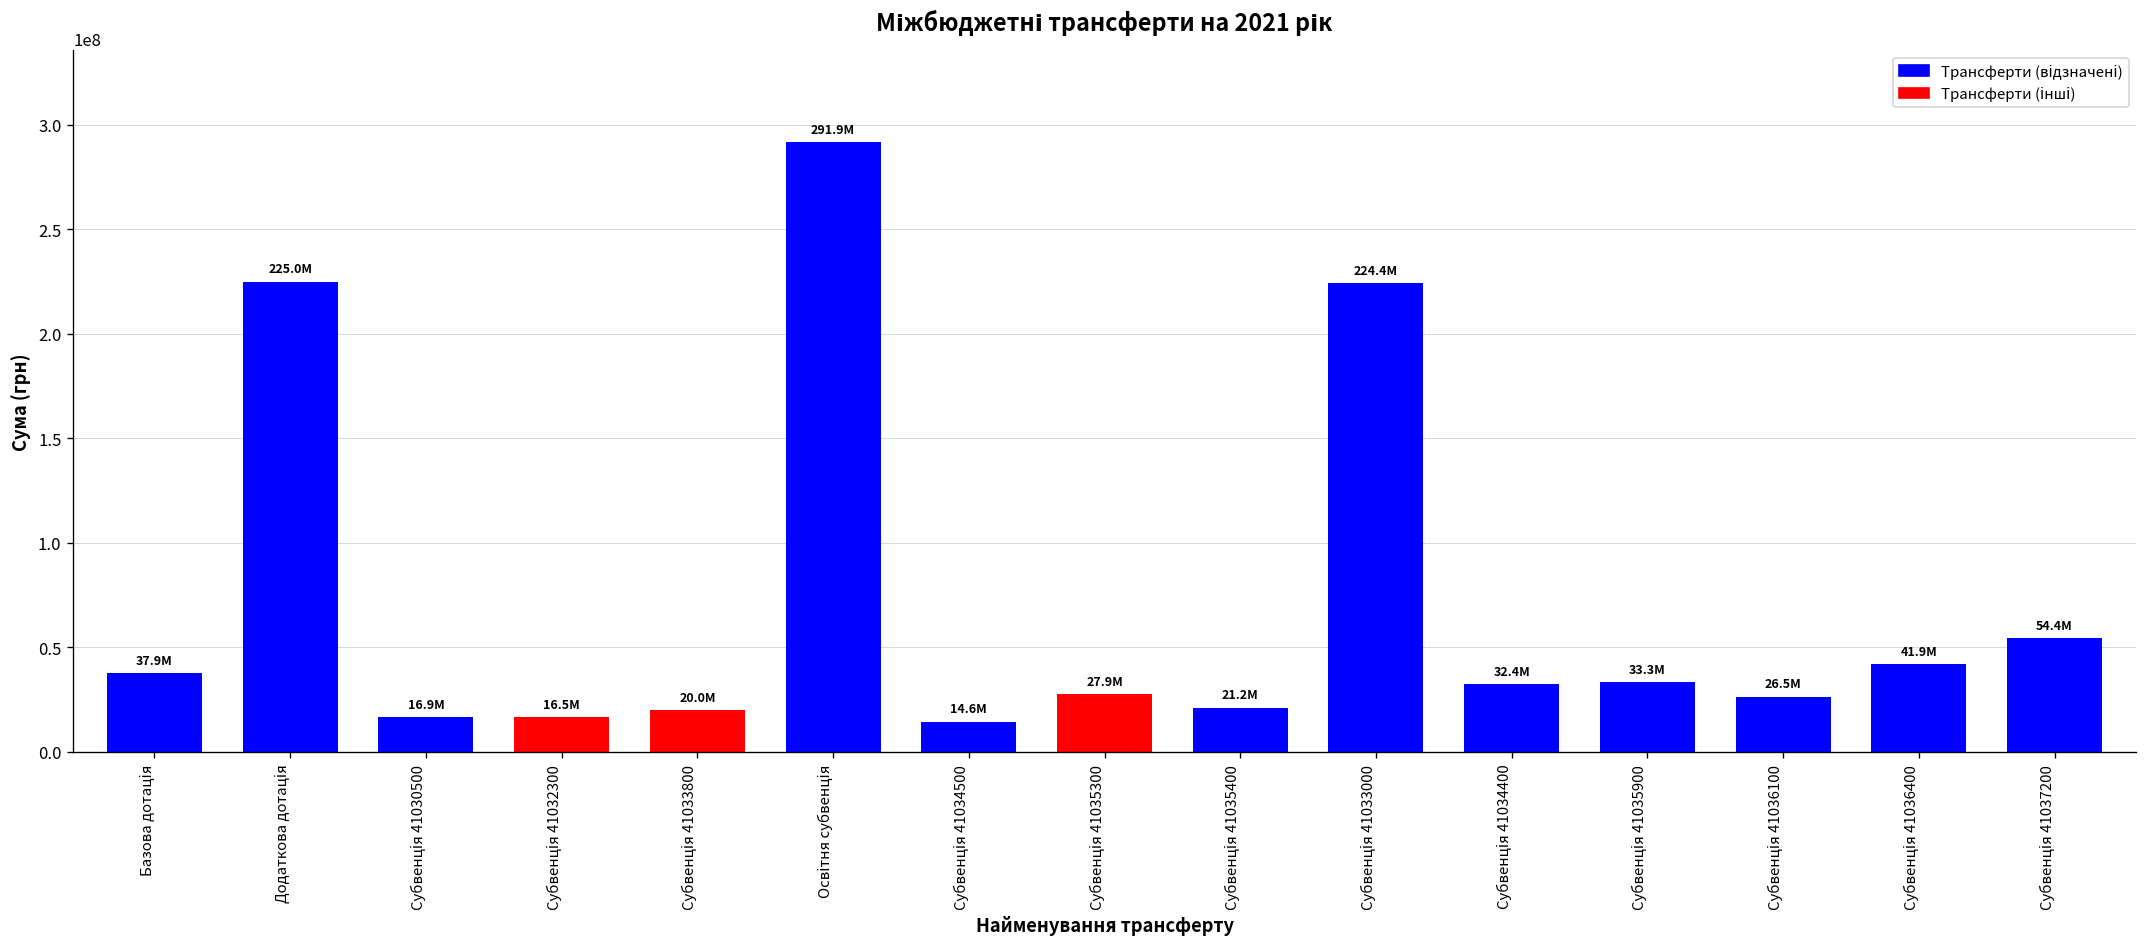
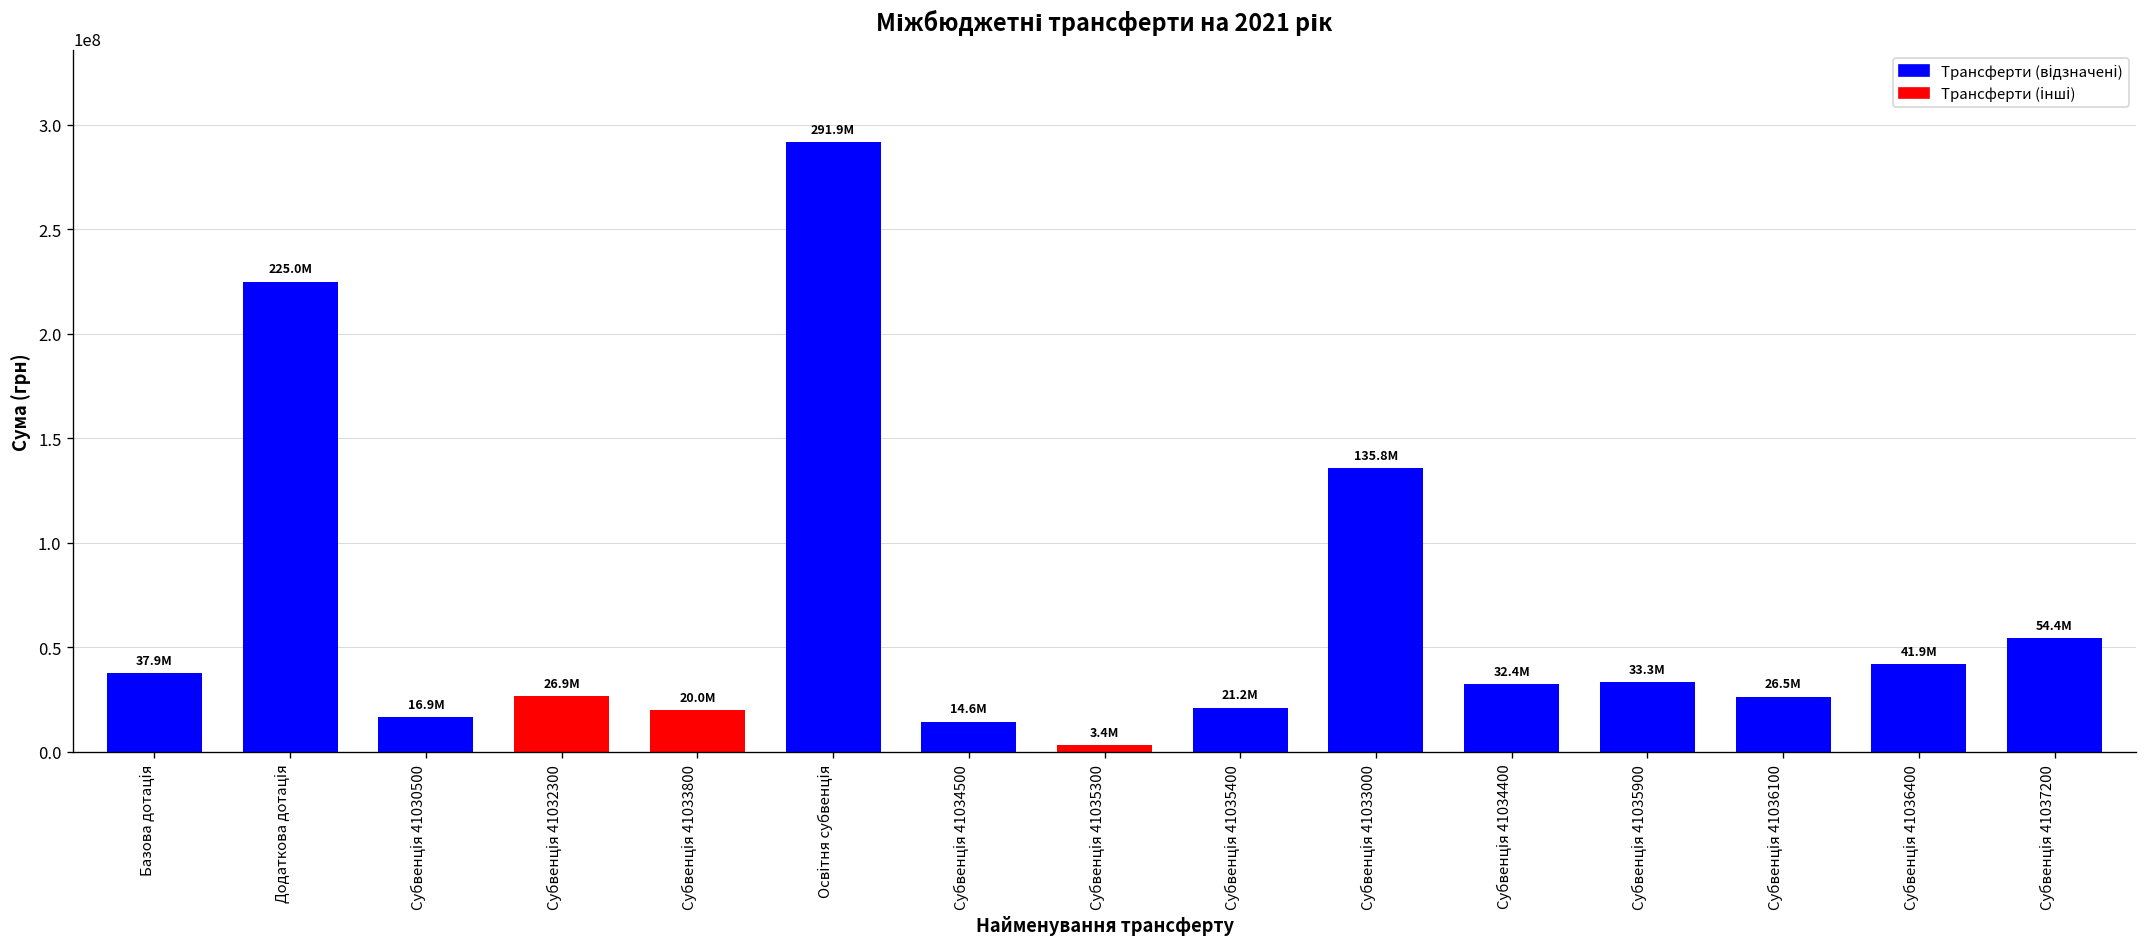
Субвенція 41032300: 16.5M -> 26.9M
Субвенція 41035300: 27.9M -> 3.4M
Субвенція 41033000: 224.4M -> 135.8M
